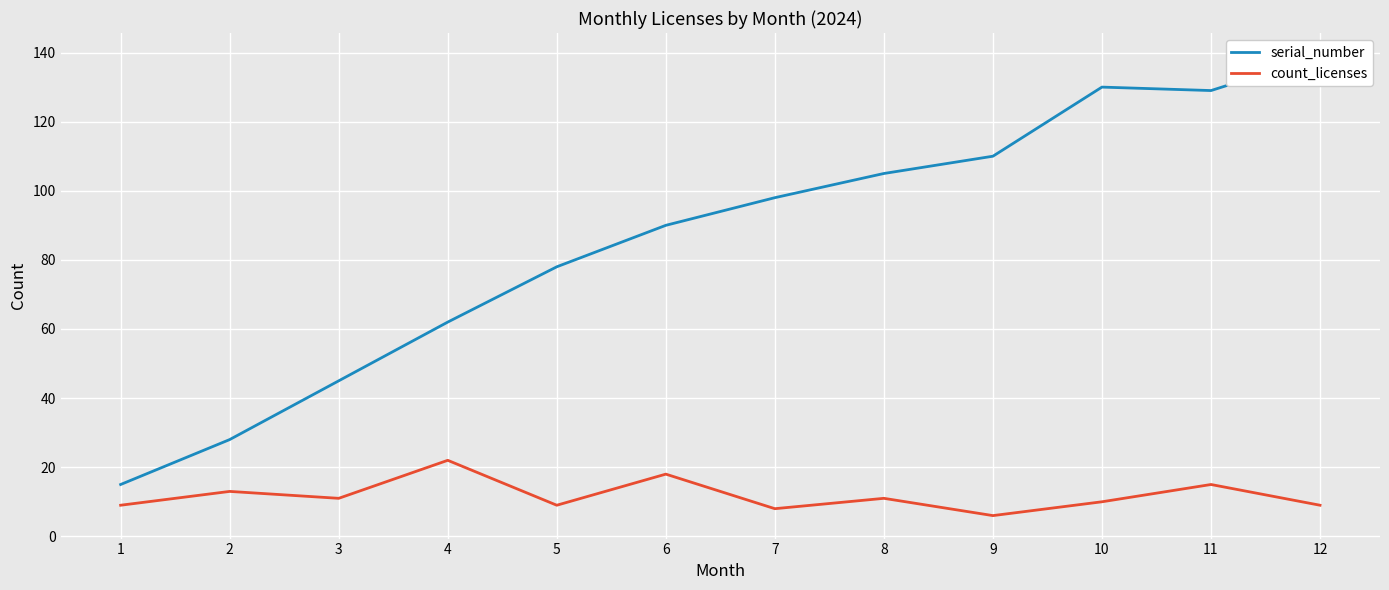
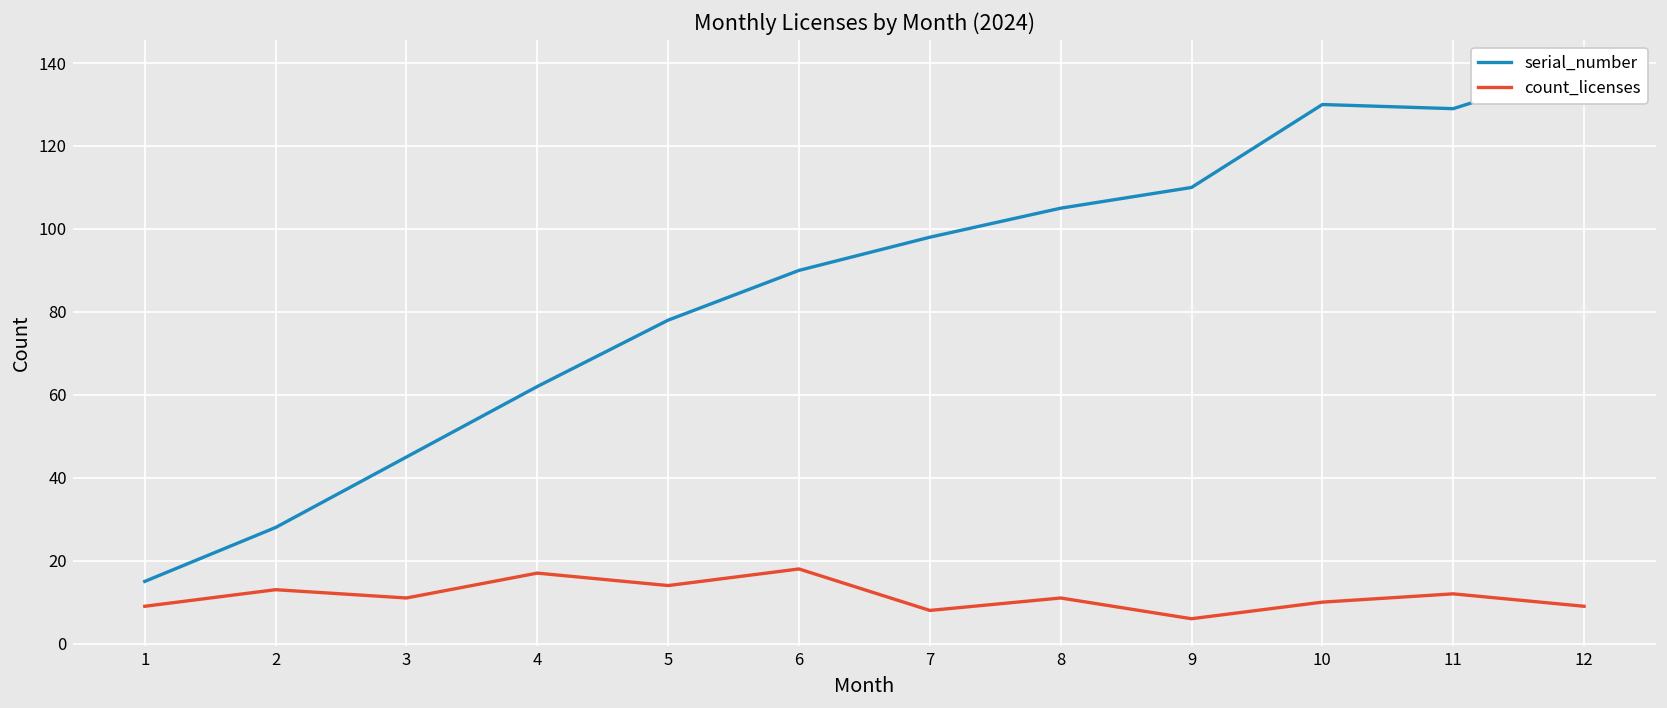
count_licenses, 4: 22 -> 17
count_licenses, 5: 9 -> 14
count_licenses, 11: 15 -> 12
